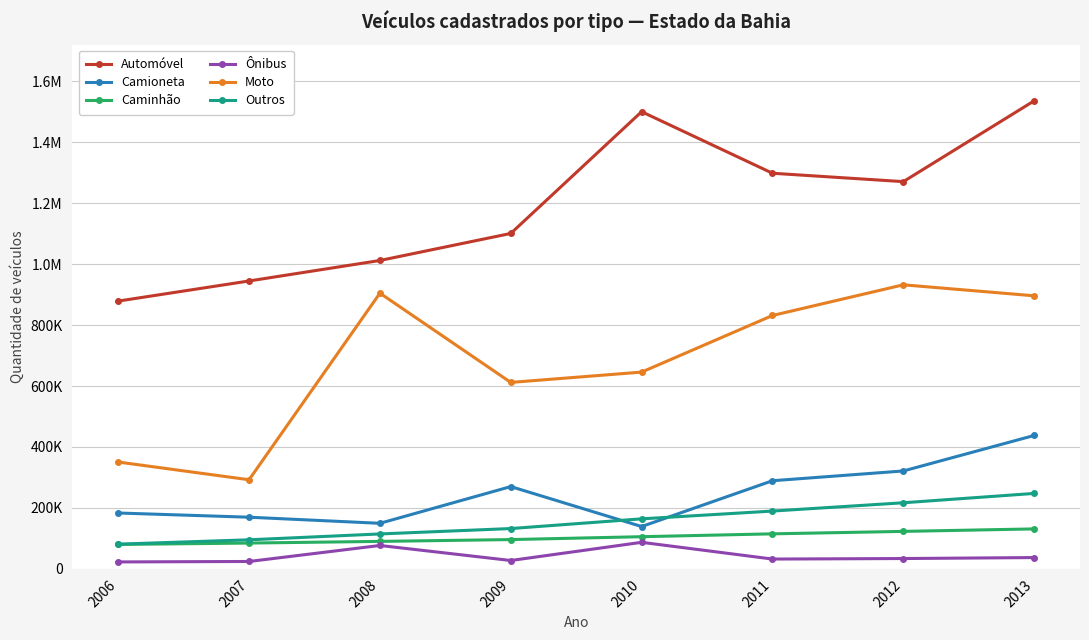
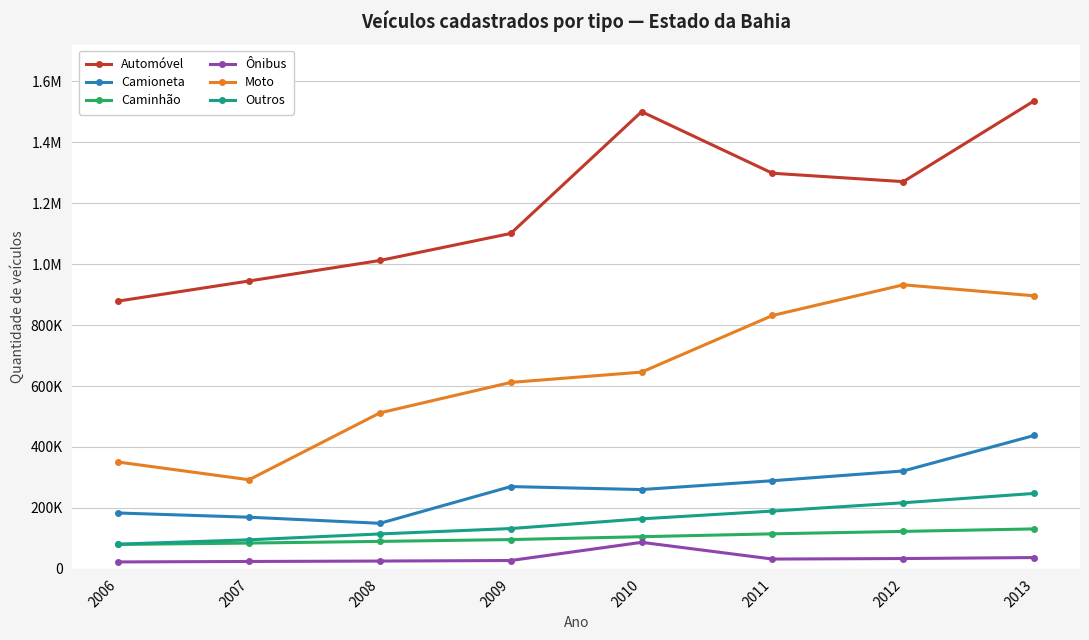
Ônibus, 2008: 80000 -> 30000
Moto, 2008: 900000 -> 510000
Camioneta, 2010: 140000 -> 260000
